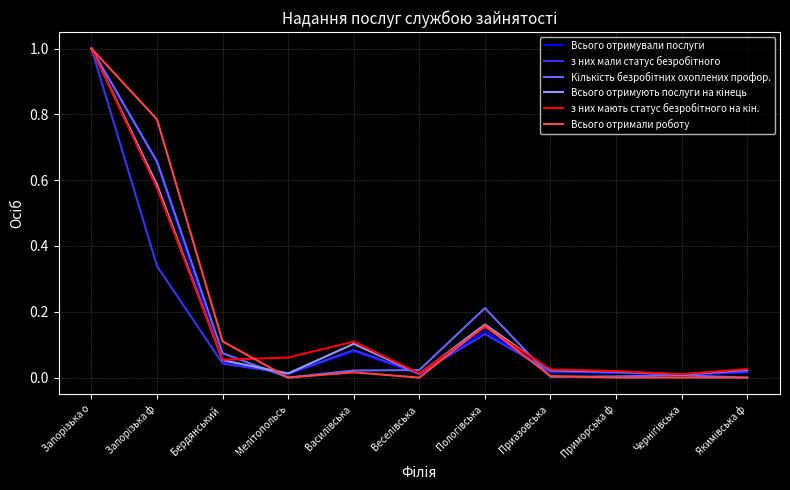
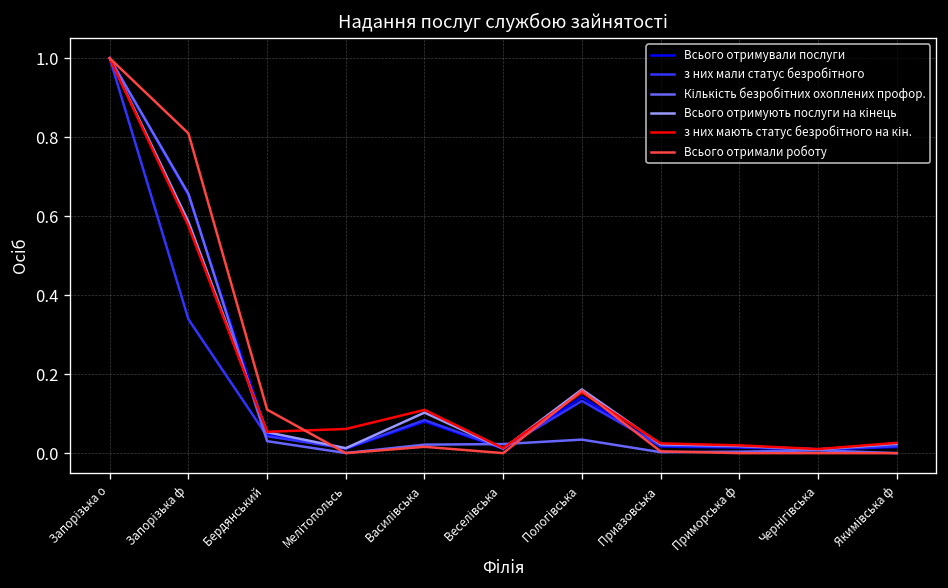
Всього отримали роботу, Запорізька ф: 0.78 -> 0.81
Кількість безробітних охоплених профор., Бердянський: 0.07 -> 0.03
Кількість безробітних охоплених профор., Пологівська: 0.21 -> 0.03
